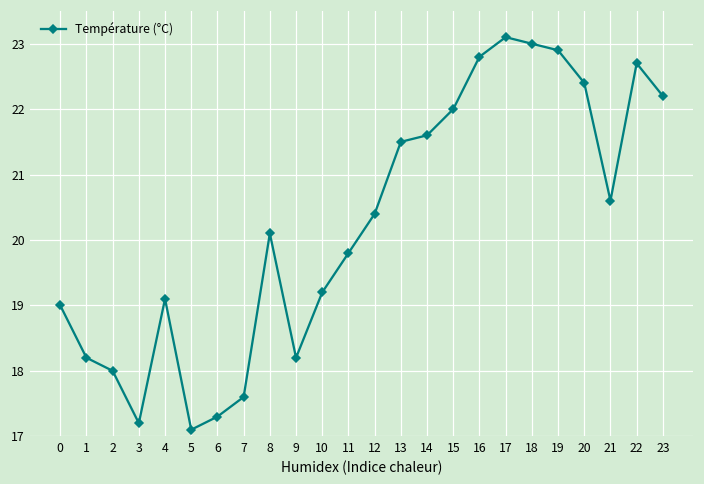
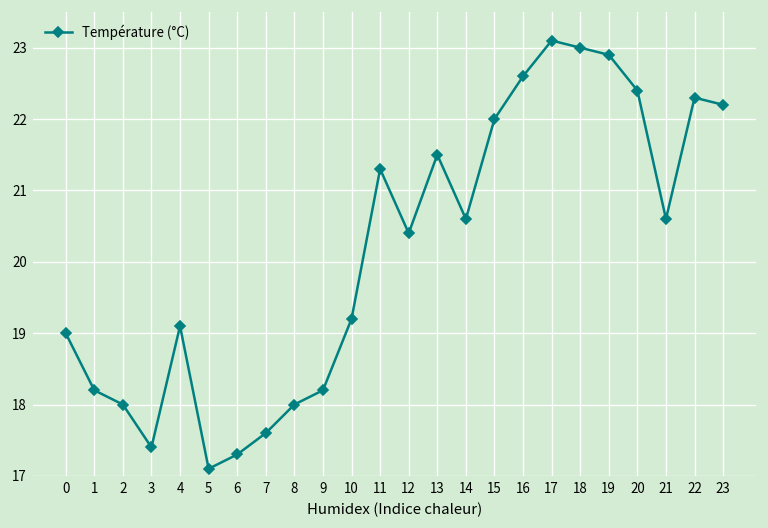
3: 17.2 -> 17.4
8: 20.1 -> 18.0
11: 19.8 -> 21.3
14: 21.6 -> 20.6
16: 22.8 -> 22.6
22: 22.7 -> 22.3
